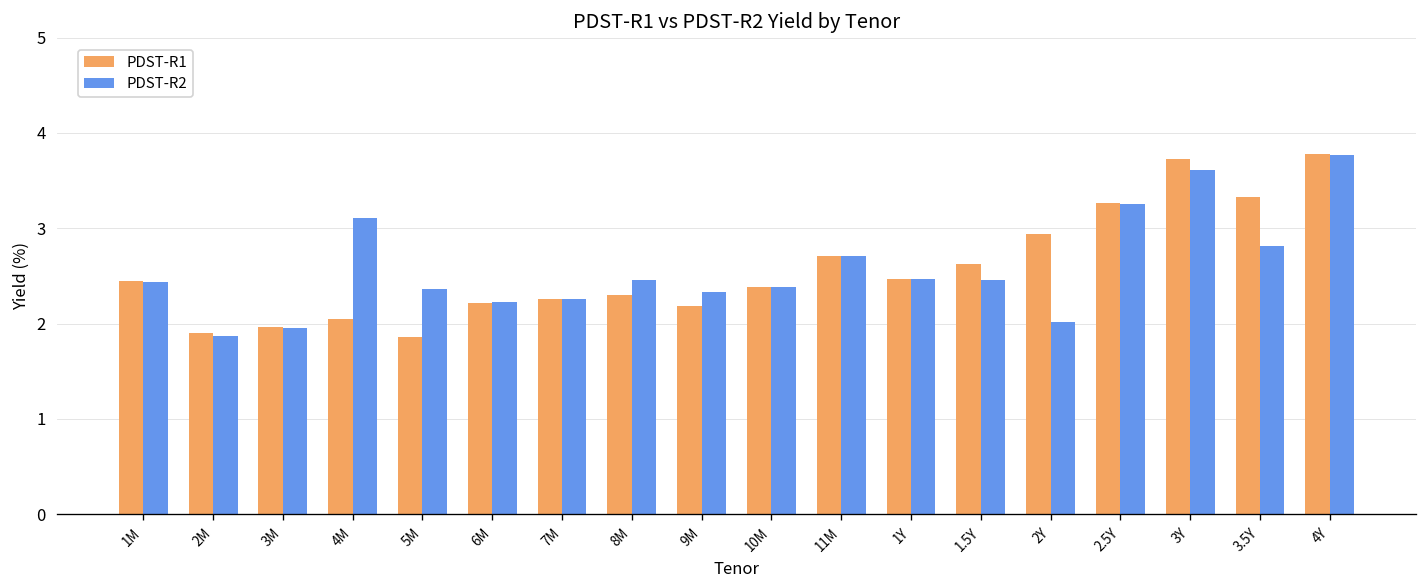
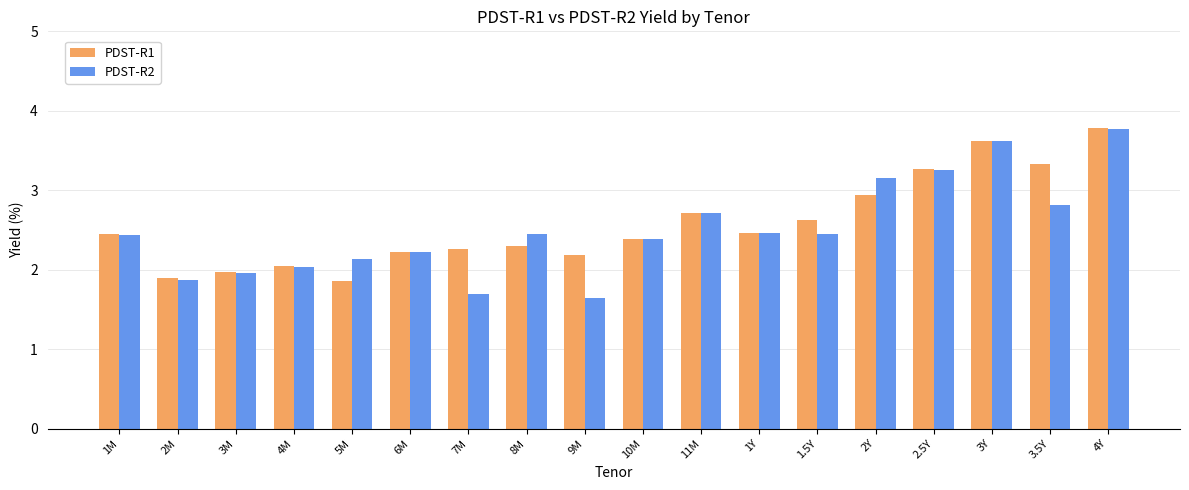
PDST-R2, 4M: 3.1 -> 2.0
PDST-R2, 5M: 2.4 -> 2.1
PDST-R2, 7M: 2.3 -> 1.7
PDST-R2, 9M: 2.3 -> 1.6
PDST-R2, 2Y: 2.0 -> 3.1
PDST-R1, 3Y: 3.7 -> 3.6
